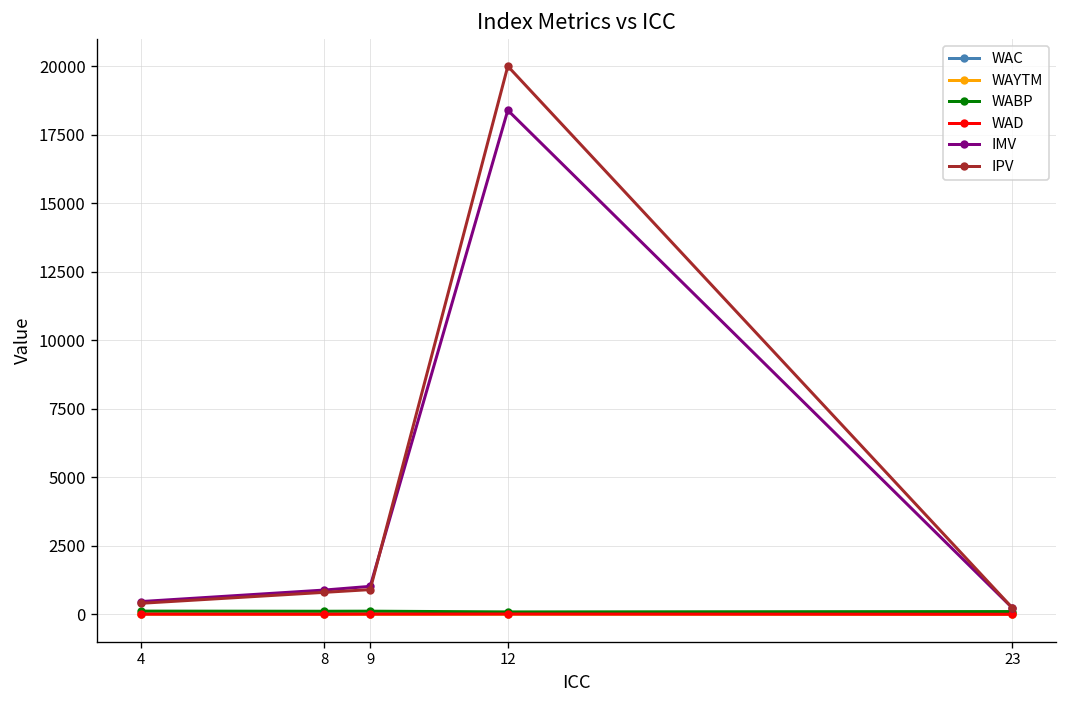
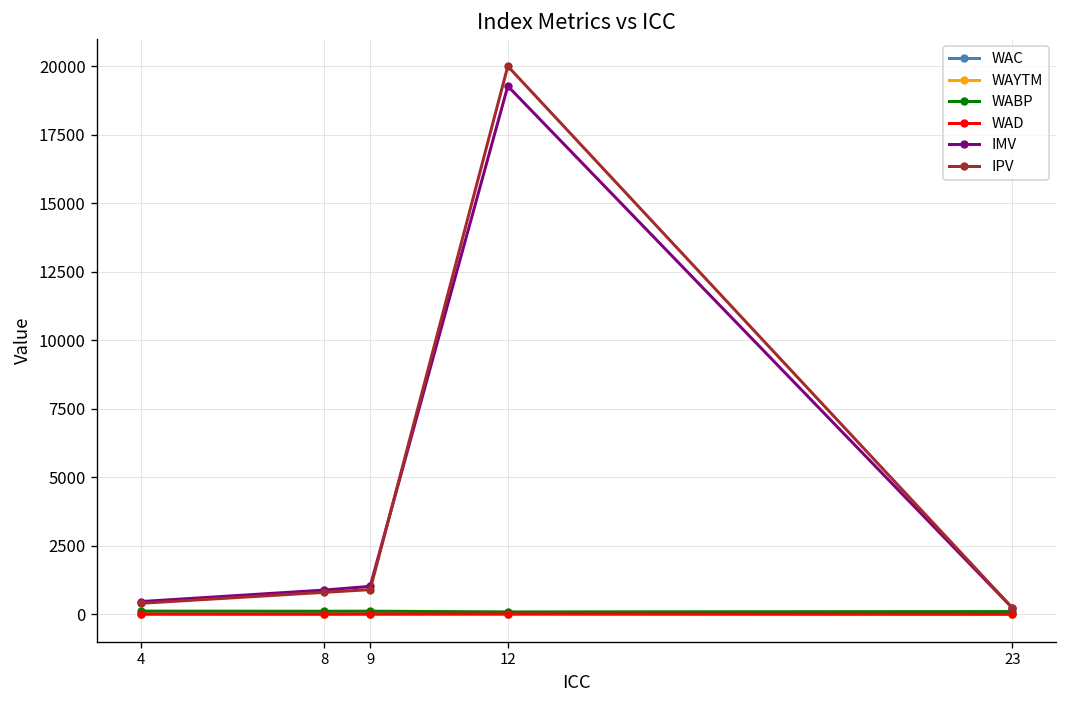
IMV, 12: 18400 -> 19300
